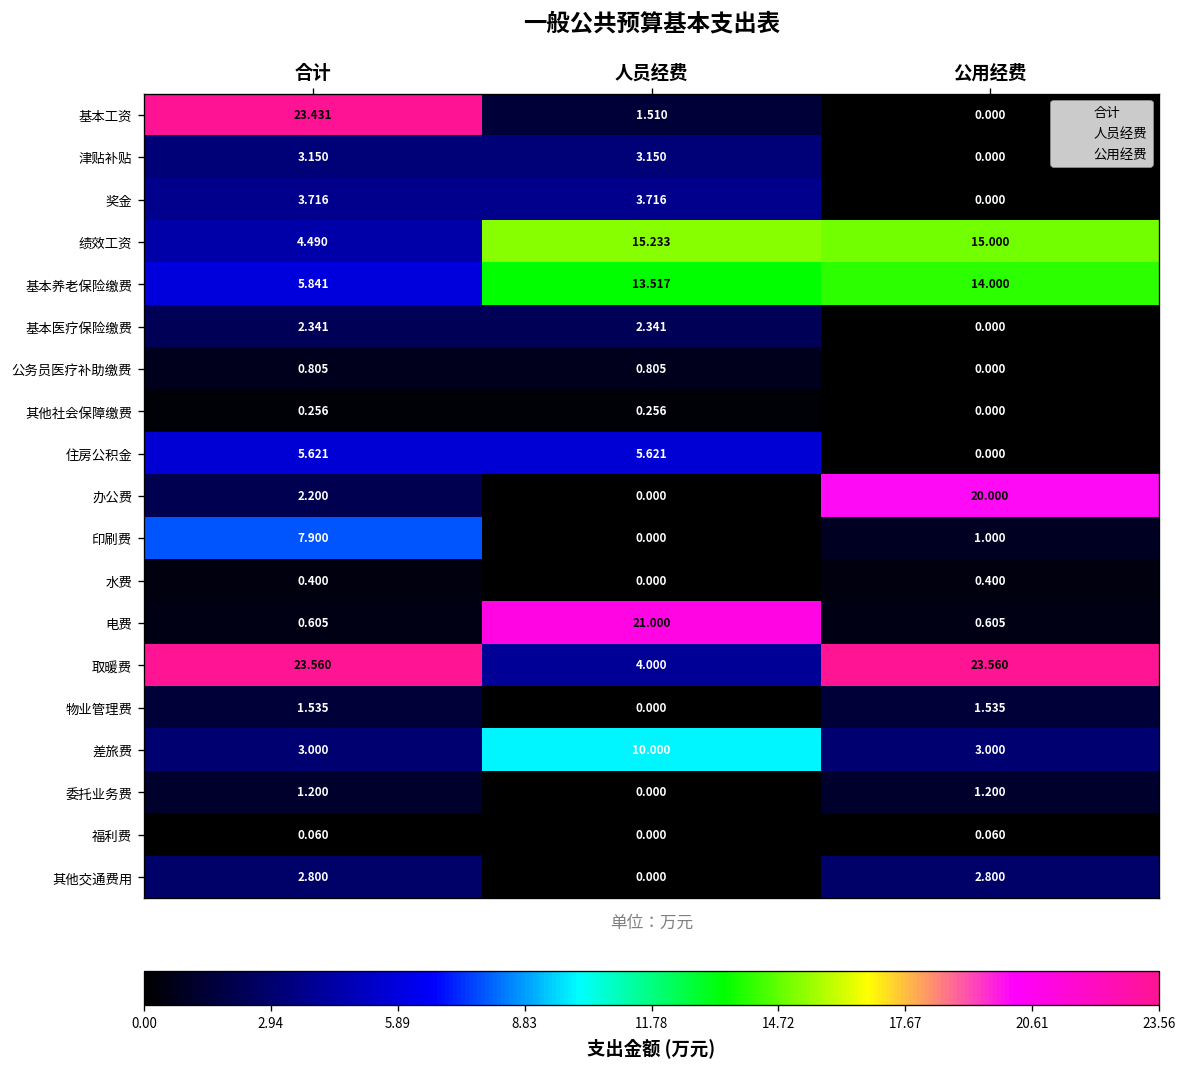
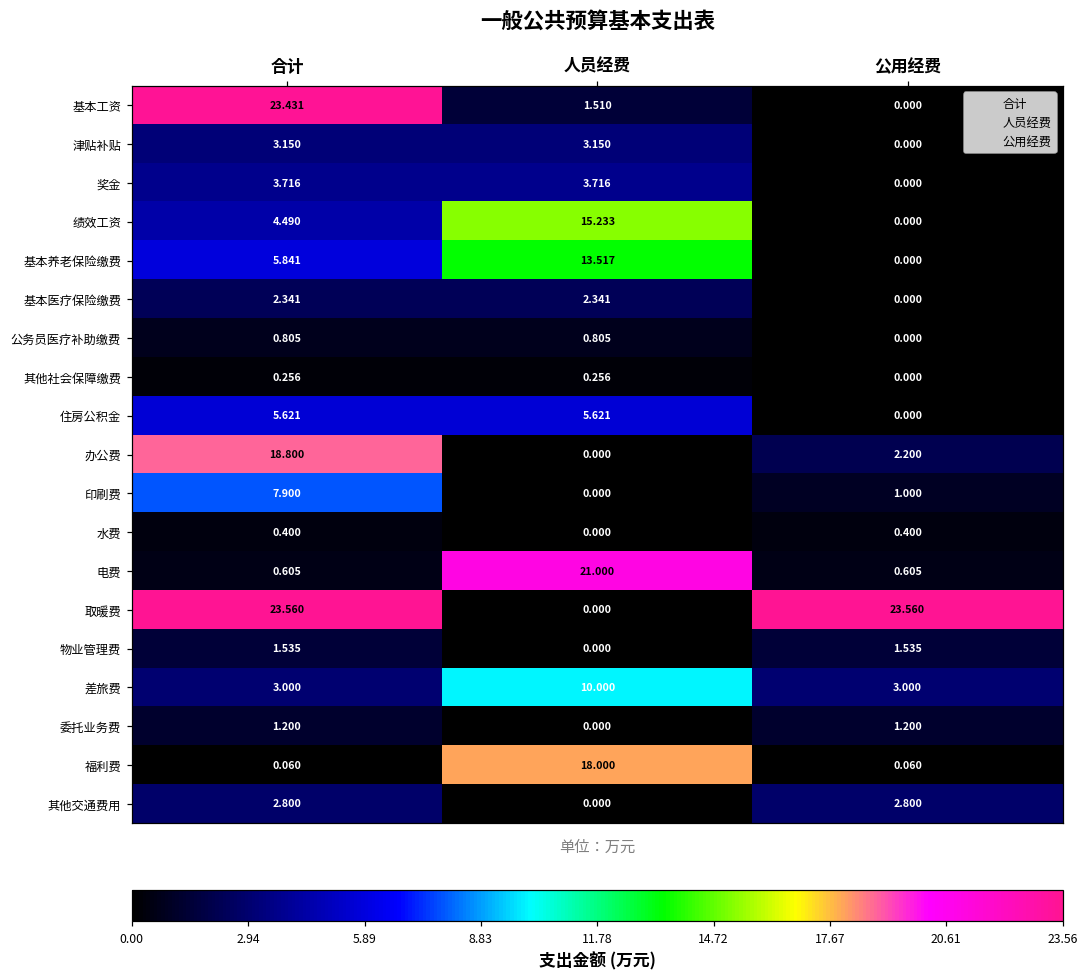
绩效工资, 公用经费: 15.000 -> 0.000
基本养老保险缴费, 公用经费: 14.000 -> 0.000
办公费, 合计: 2.200 -> 18.800
办公费, 公用经费: 20.000 -> 2.200
取暖费, 人员经费: 4.000 -> 0.000
福利费, 人员经费: 0.000 -> 18.000
